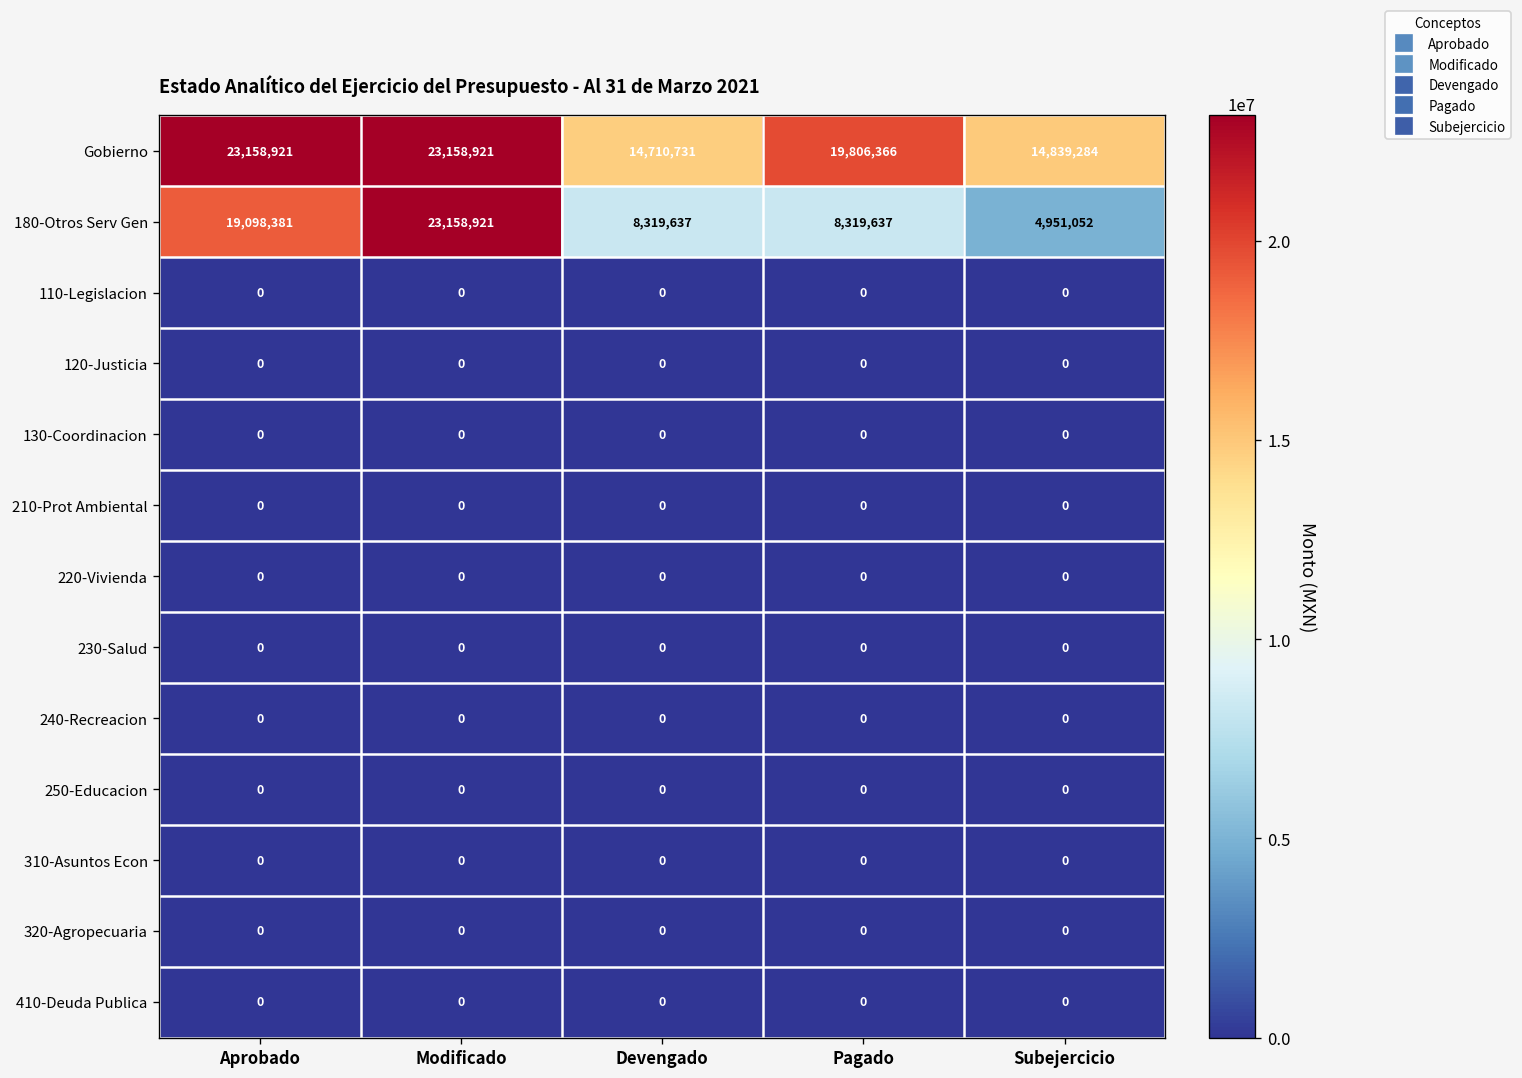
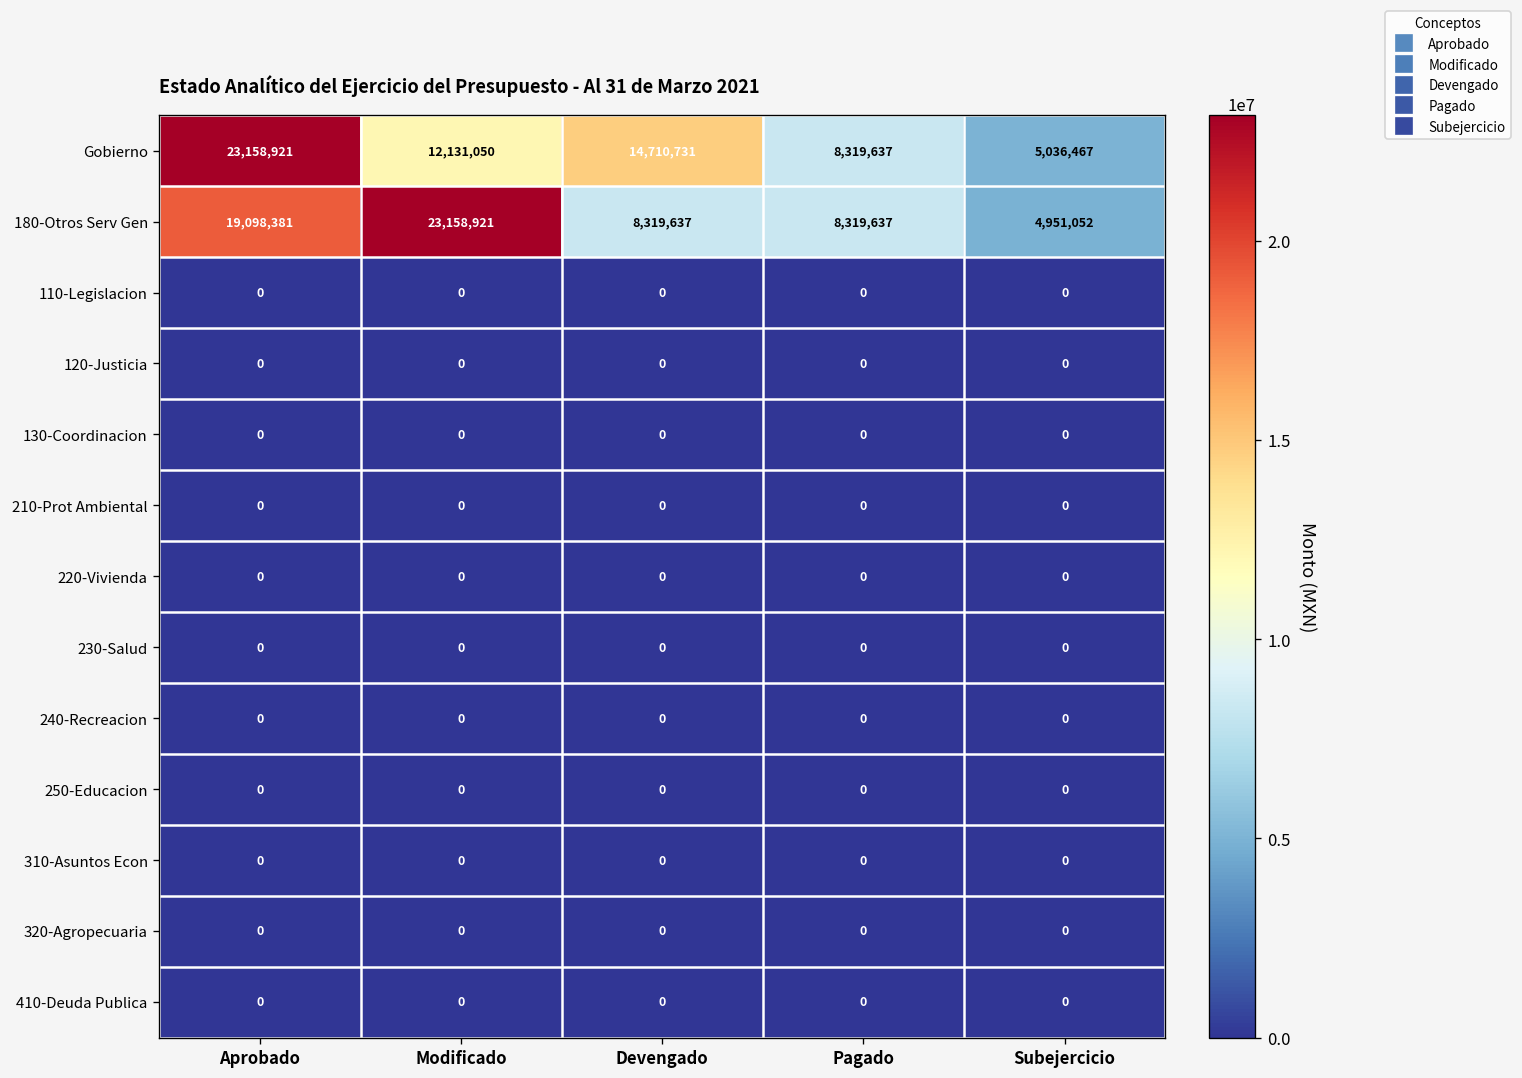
Gobierno, Modificado: 23,158,921 -> 12,131,050
Gobierno, Pagado: 19,806,366 -> 8,319,637
Gobierno, Subejercicio: 14,839,284 -> 5,036,467
